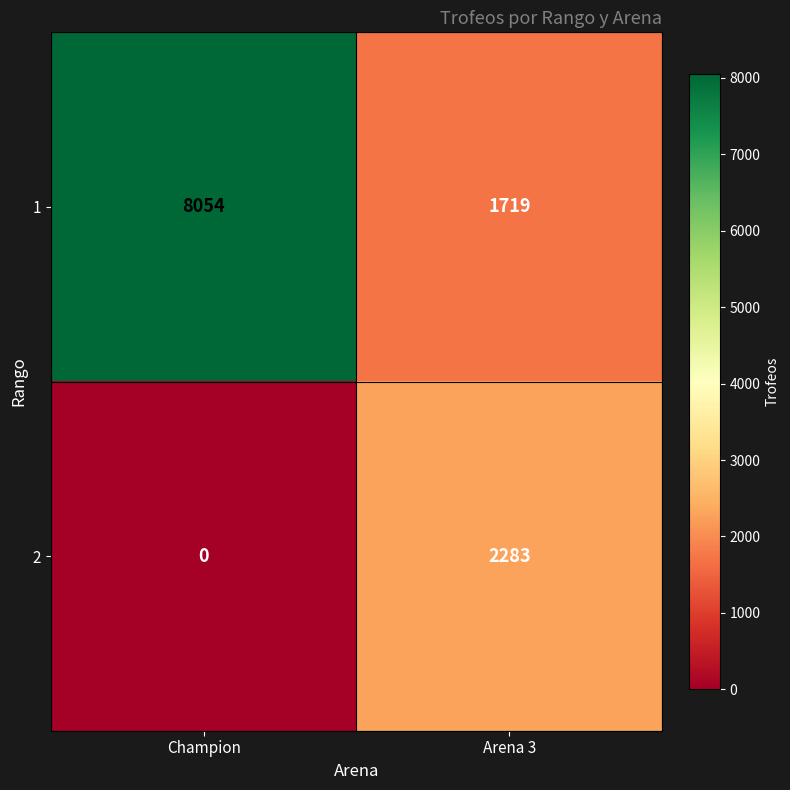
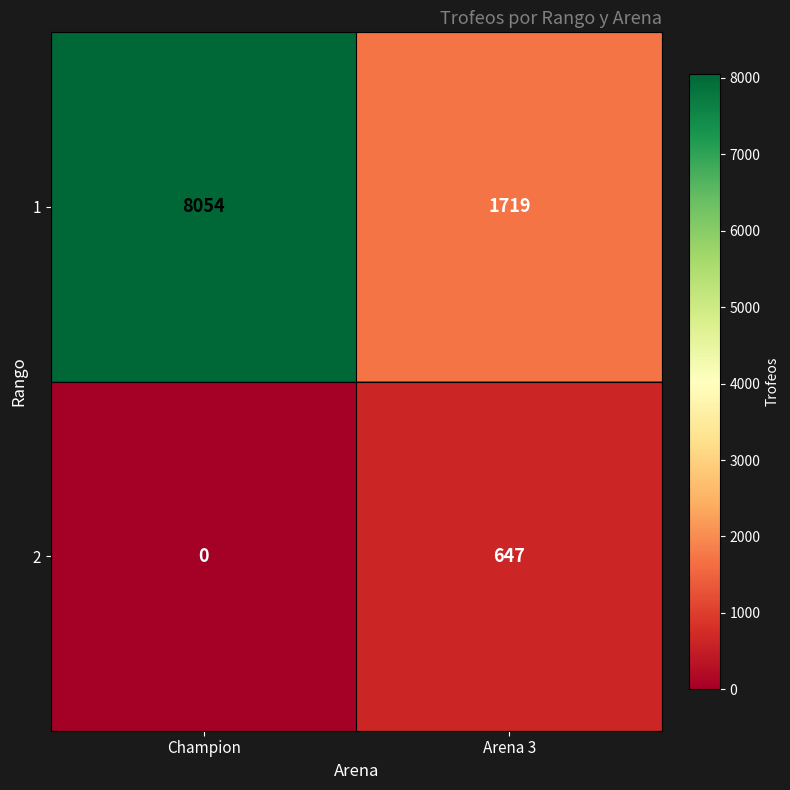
2, Arena 3: 2283 -> 647
